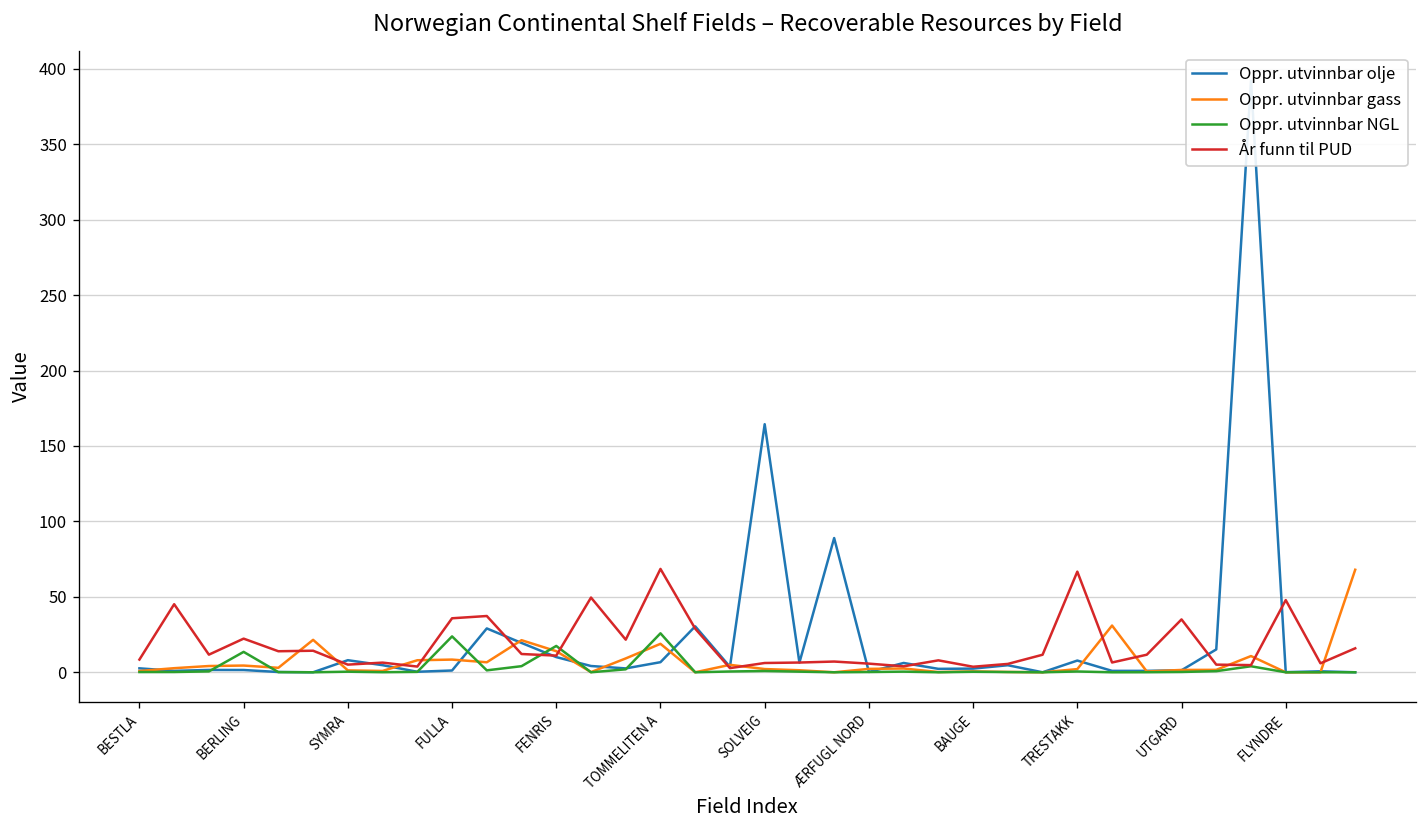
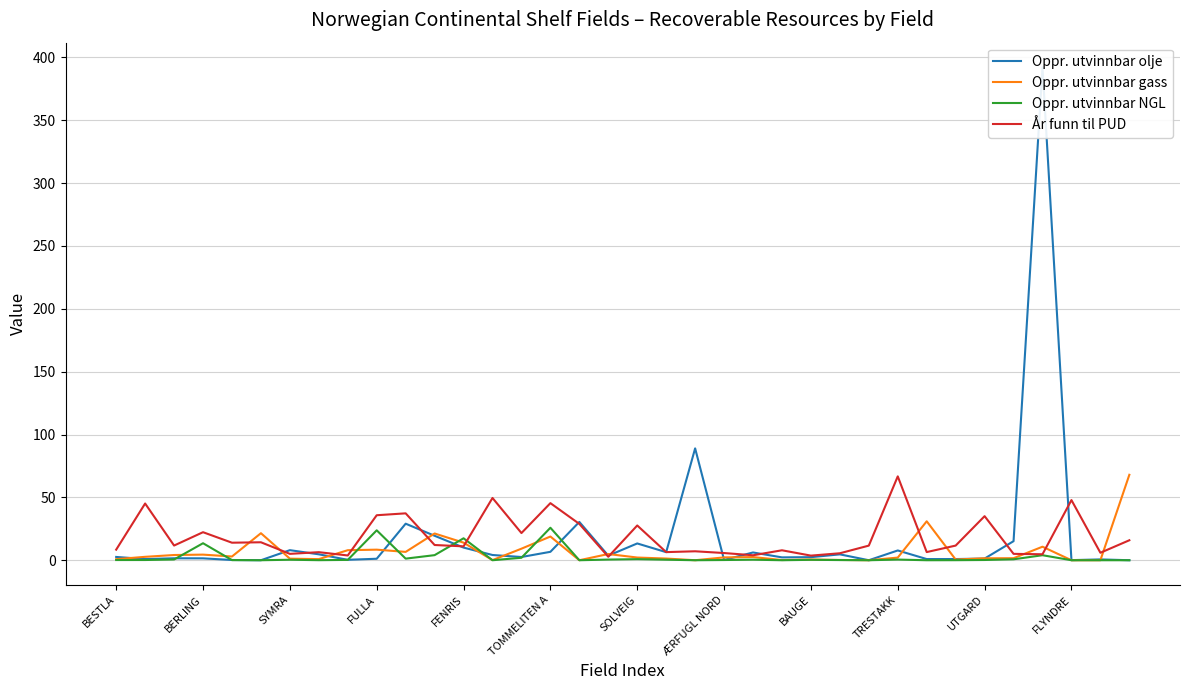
År funn til PUD, TOMMELITEN A: 69 -> 45
Oppr. utvinnbar olje, SOLVEIG: 164 -> 13
År funn til PUD, SOLVEIG: 6 -> 28
